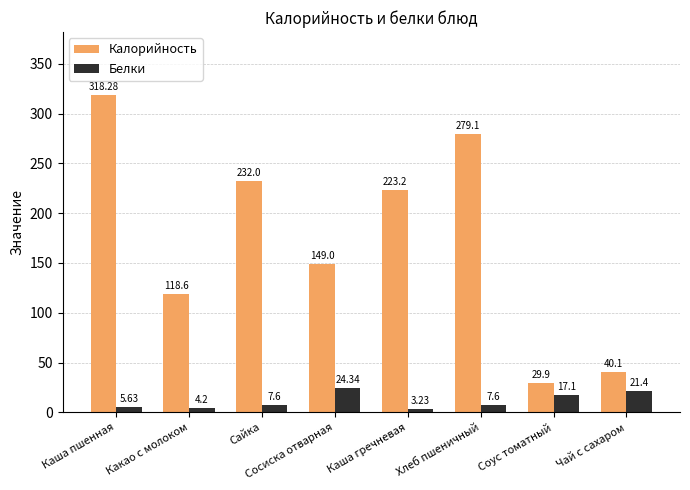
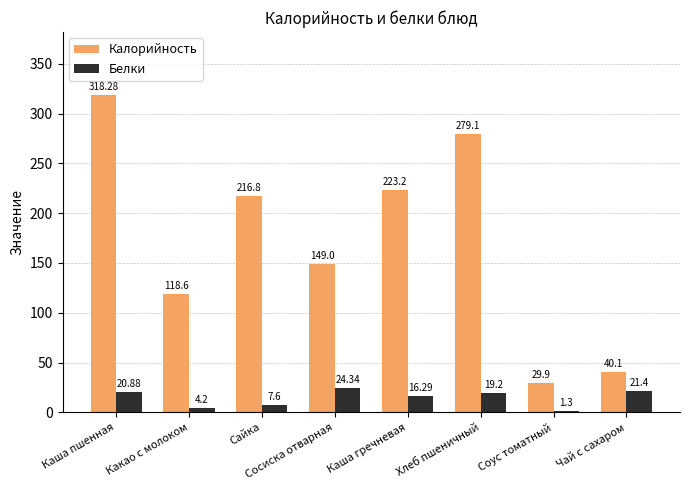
Белки, Каша пшенная: 5.63 -> 20.88
Калорийность, Сайка: 232.0 -> 216.8
Белки, Каша гречневая: 3.23 -> 16.29
Белки, Хлеб пшеничный: 7.6 -> 19.2
Белки, Соус томатный: 17.1 -> 1.3
